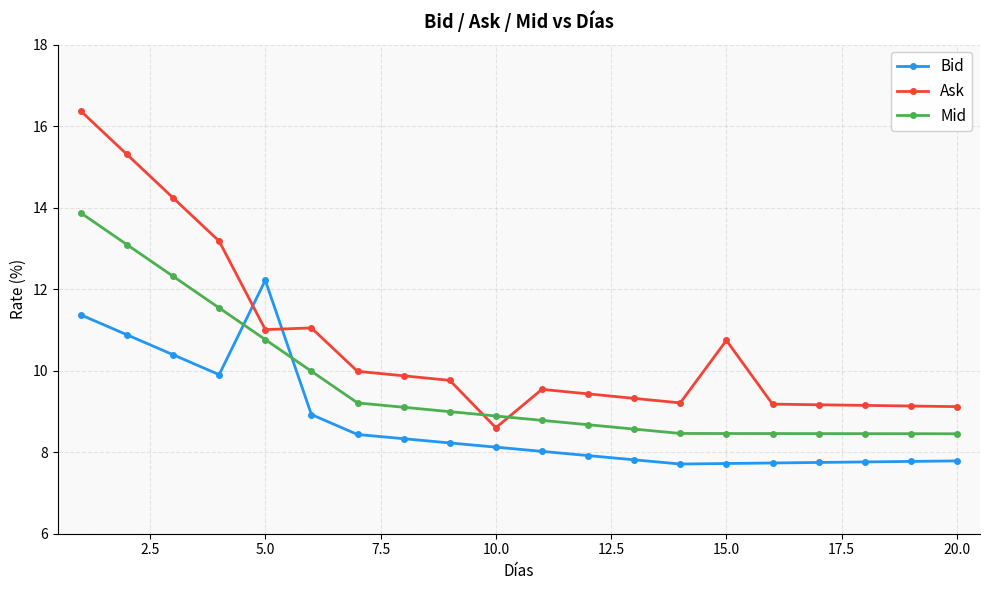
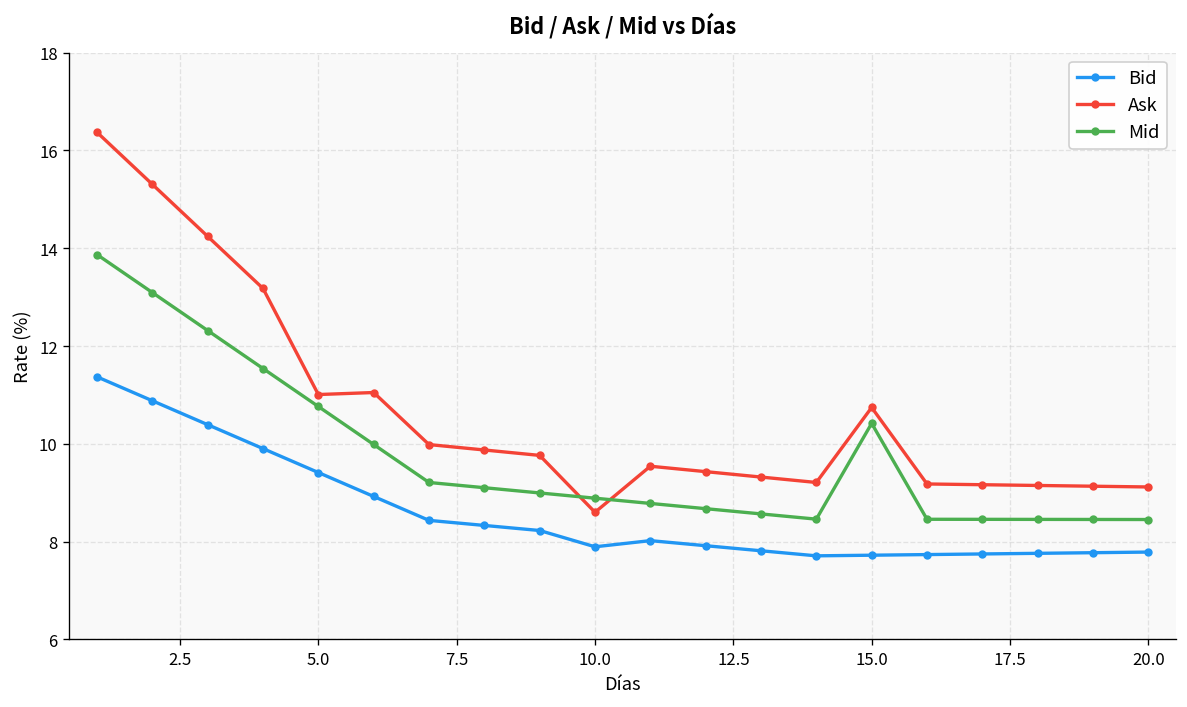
Bid, 5.0: 12.2 -> 9.4
Bid, 10.0: 8.1 -> 7.9
Mid, 15.0: 8.5 -> 10.4
